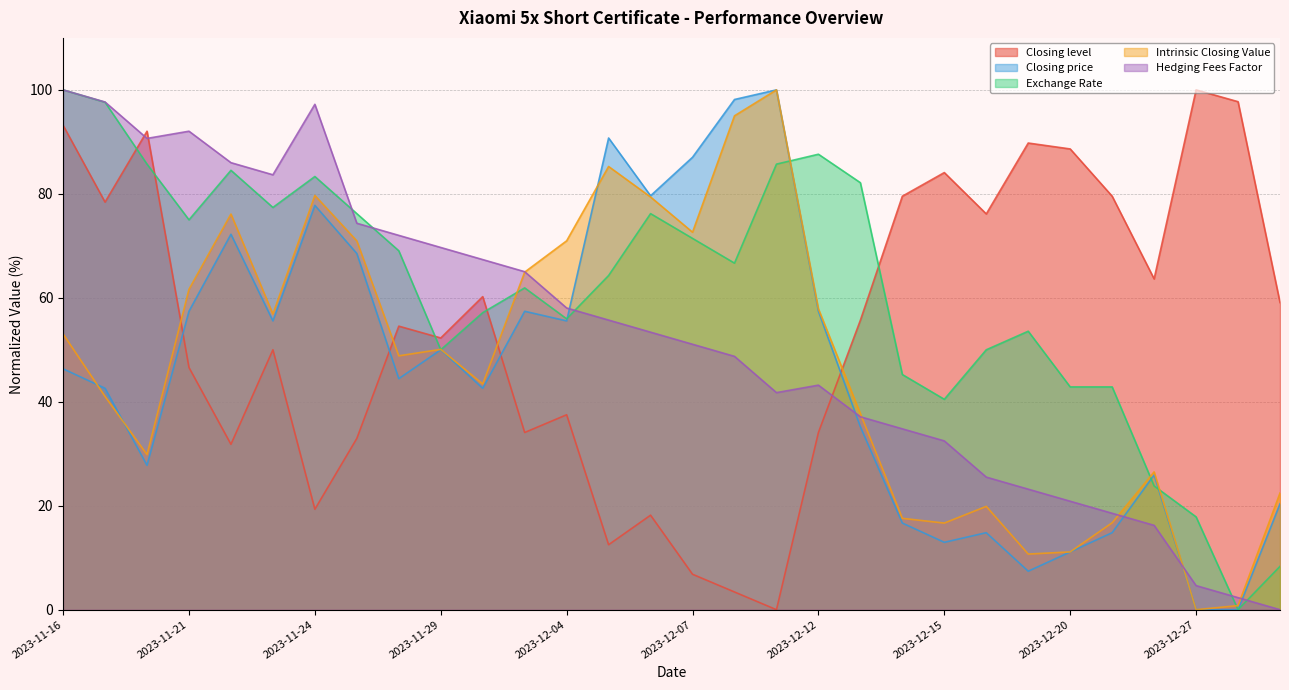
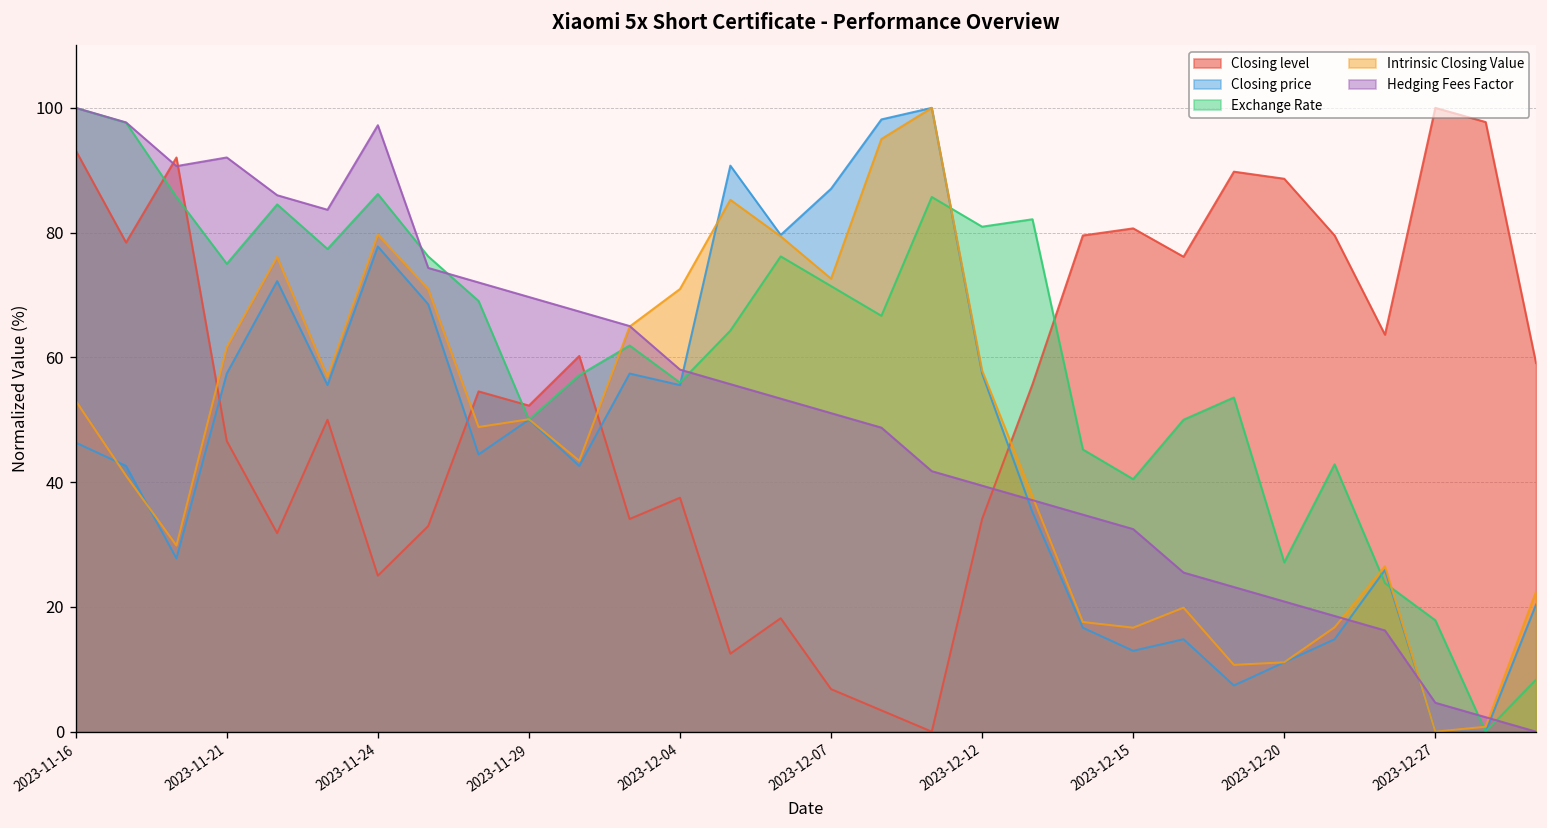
Closing level, 2023-11-24: 19 -> 25
Exchange Rate, 2023-11-24: 83 -> 86
Exchange Rate, 2023-12-12: 88 -> 81
Hedging Fees Factor, 2023-12-12: 43 -> 39
Closing level, 2023-12-15: 84 -> 81
Exchange Rate, 2023-12-20: 43 -> 27
